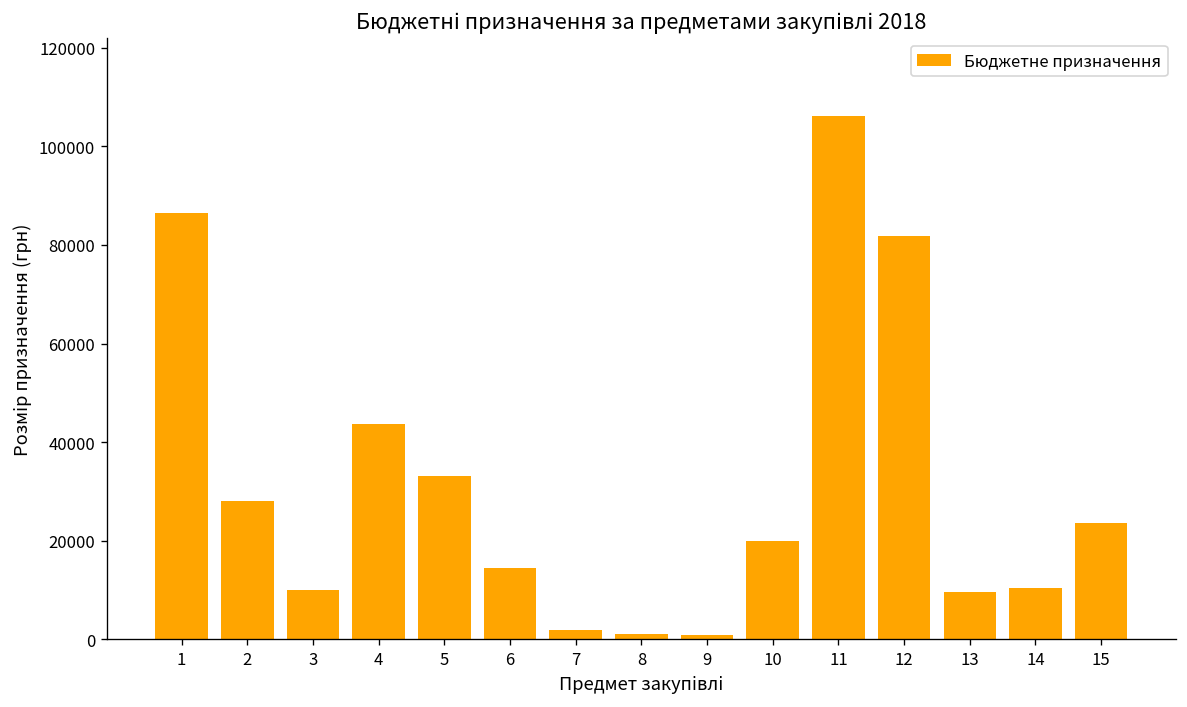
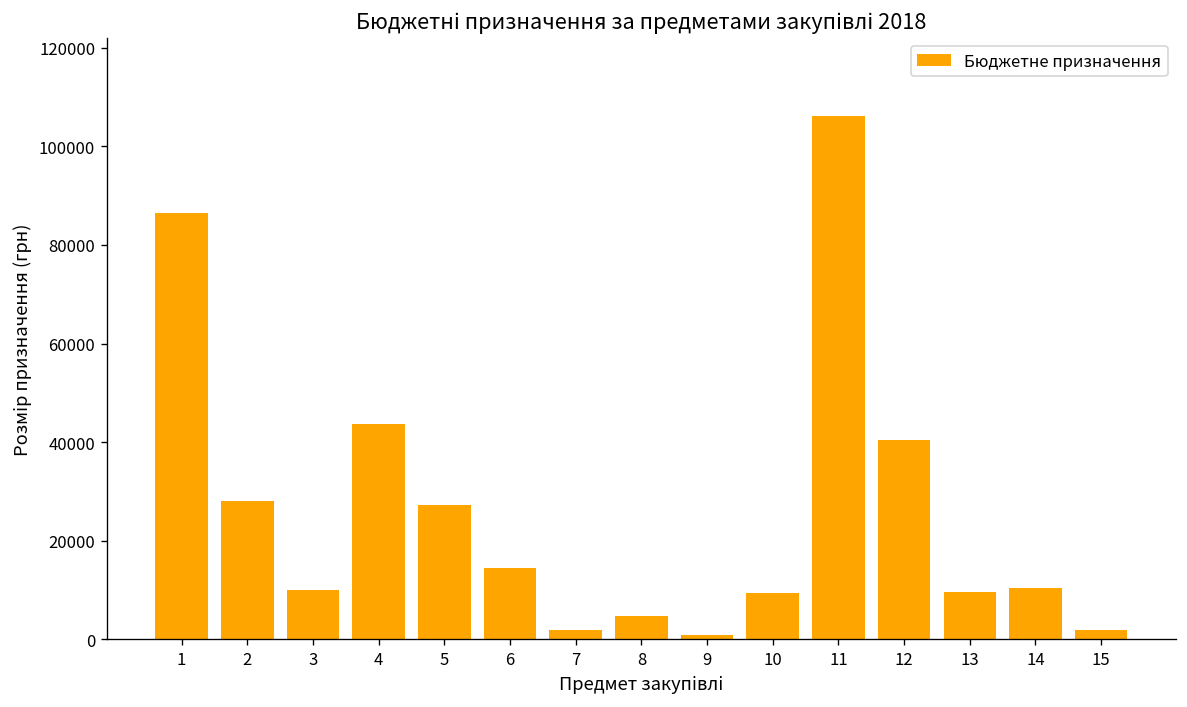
5: 33000 -> 27000
8: 1000 -> 5000
10: 20000 -> 9000
12: 82000 -> 41000
15: 24000 -> 2000
